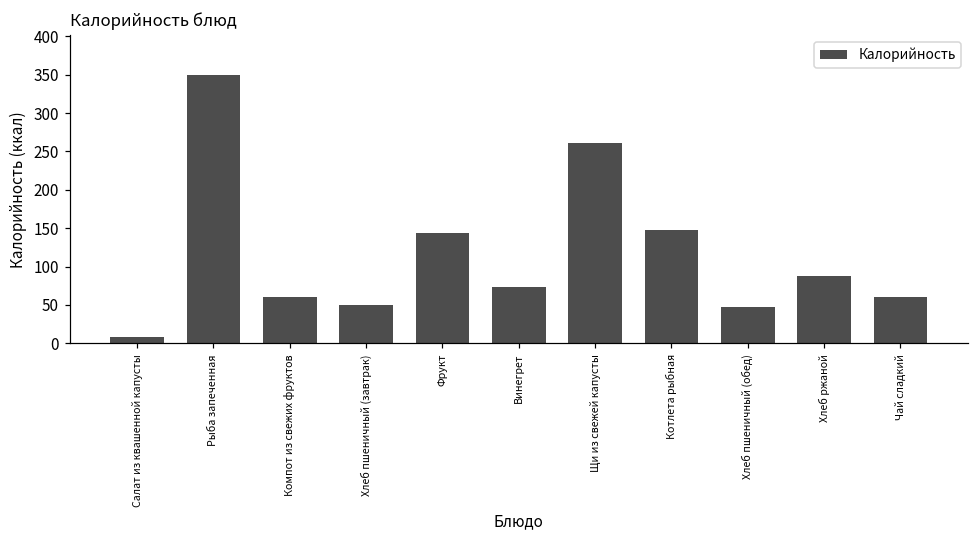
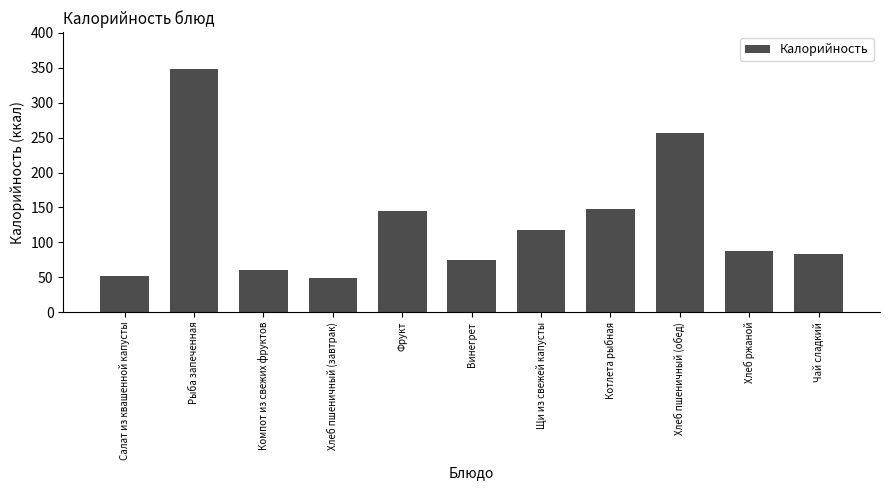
Салат из квашенной капусты: 10 -> 50
Щи из свежей капусты: 260 -> 120
Хлеб пшеничный (обед): 50 -> 260
Чай сладкий: 60 -> 80
